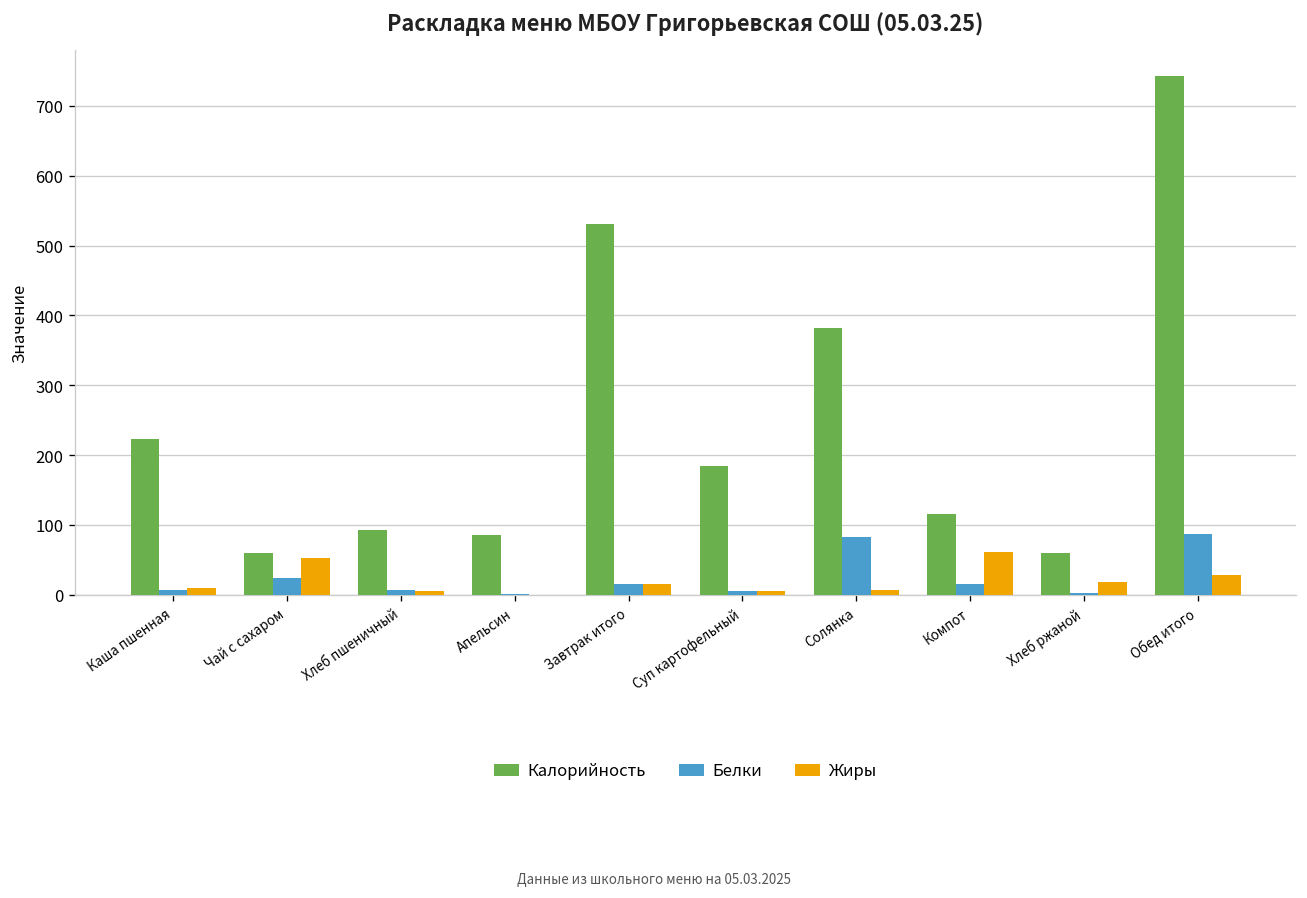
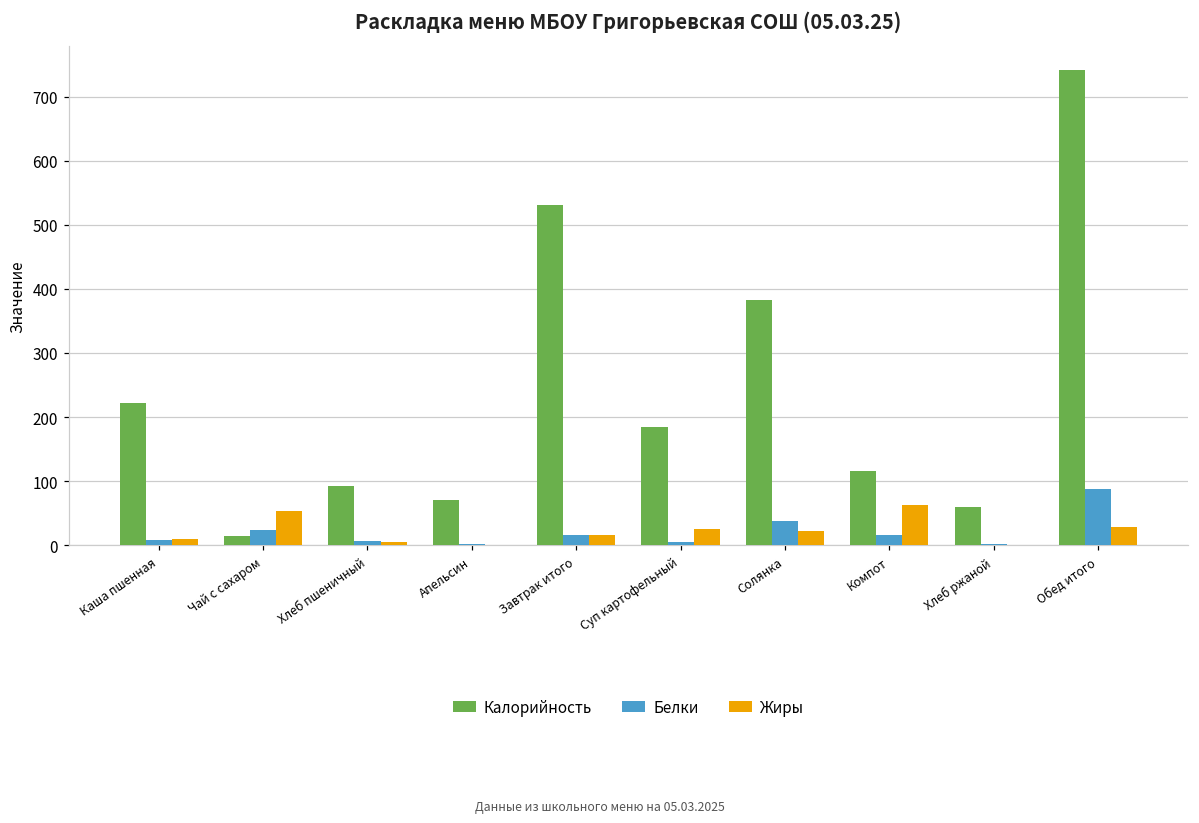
Калорийность, Чай с сахаром: 60 -> 10
Калорийность, Апельсин: 90 -> 70
Жиры, Суп картофельный: 10 -> 30
Белки, Солянка: 80 -> 40
Жиры, Солянка: 10 -> 20
Жиры, Хлеб ржаной: 20 -> 0
